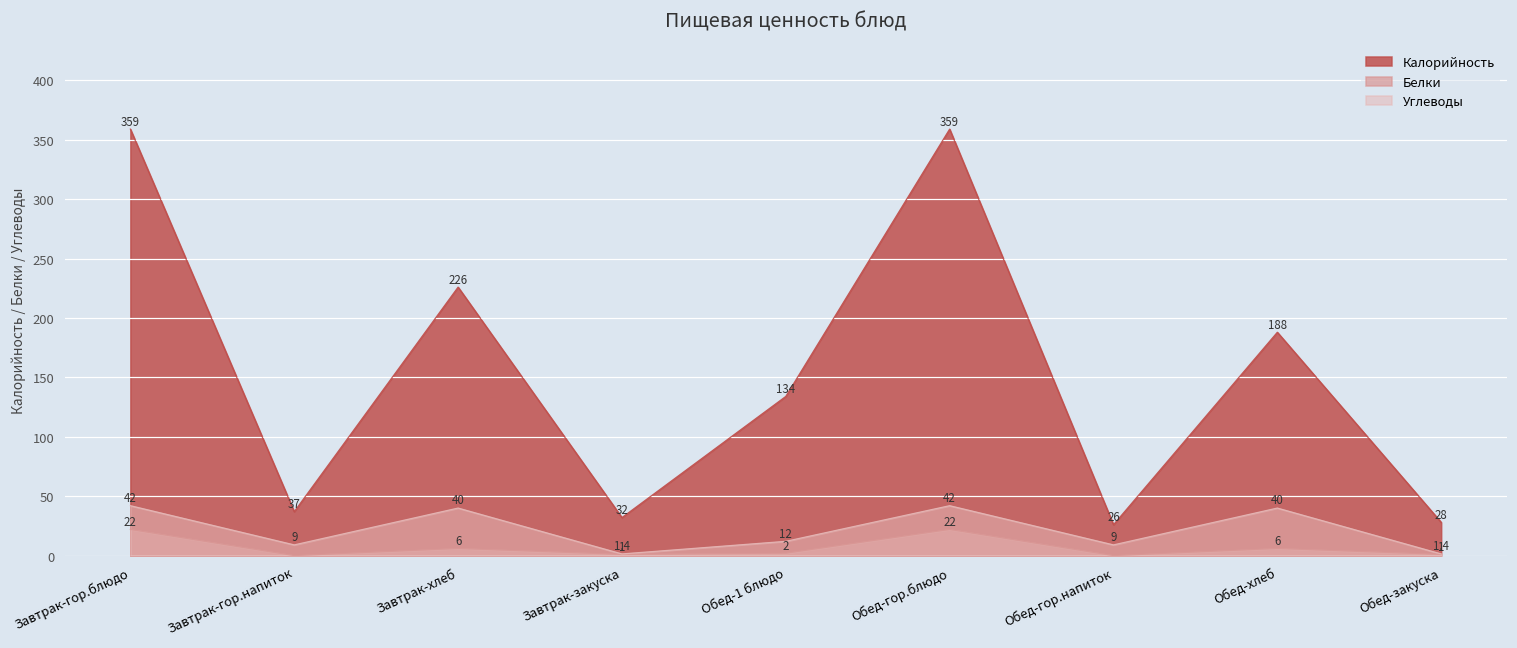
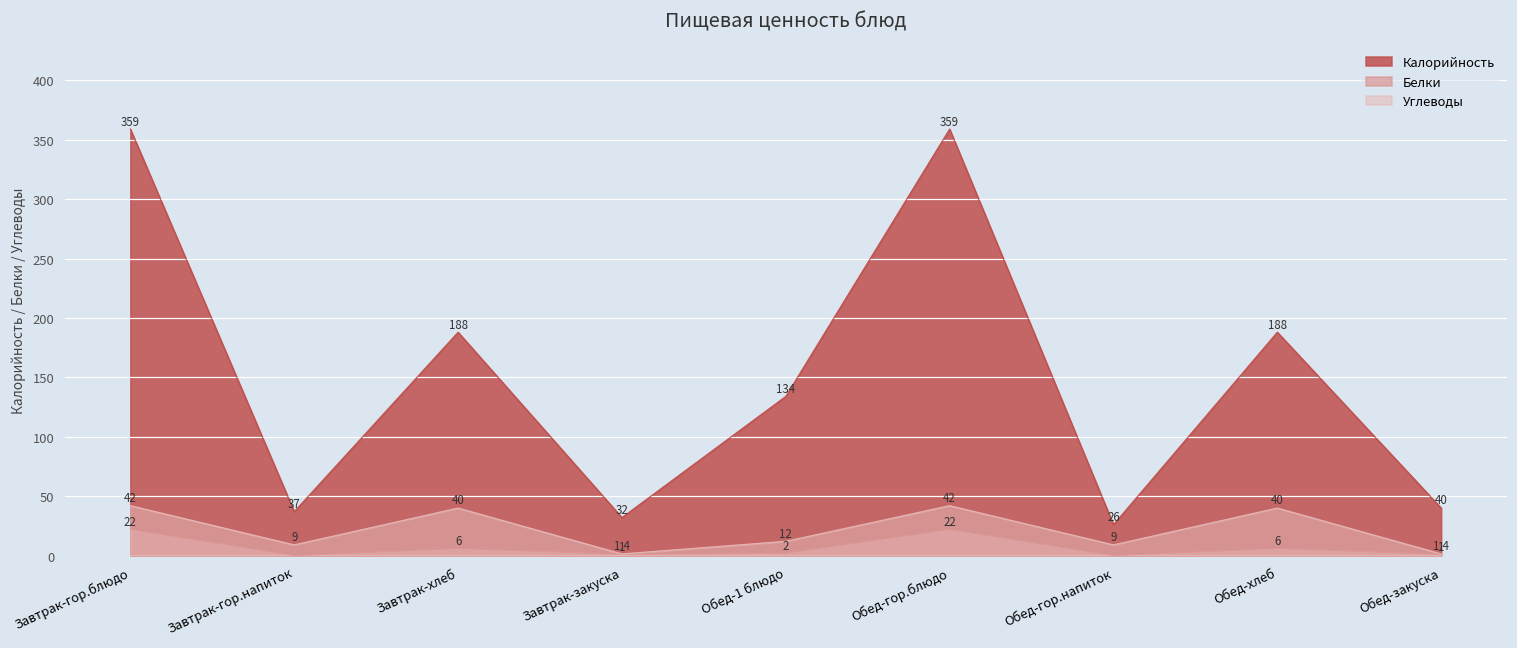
Калорийность, Завтрак-хлеб: 226 -> 188
Калорийность, Обед-закуска: 28 -> 40
